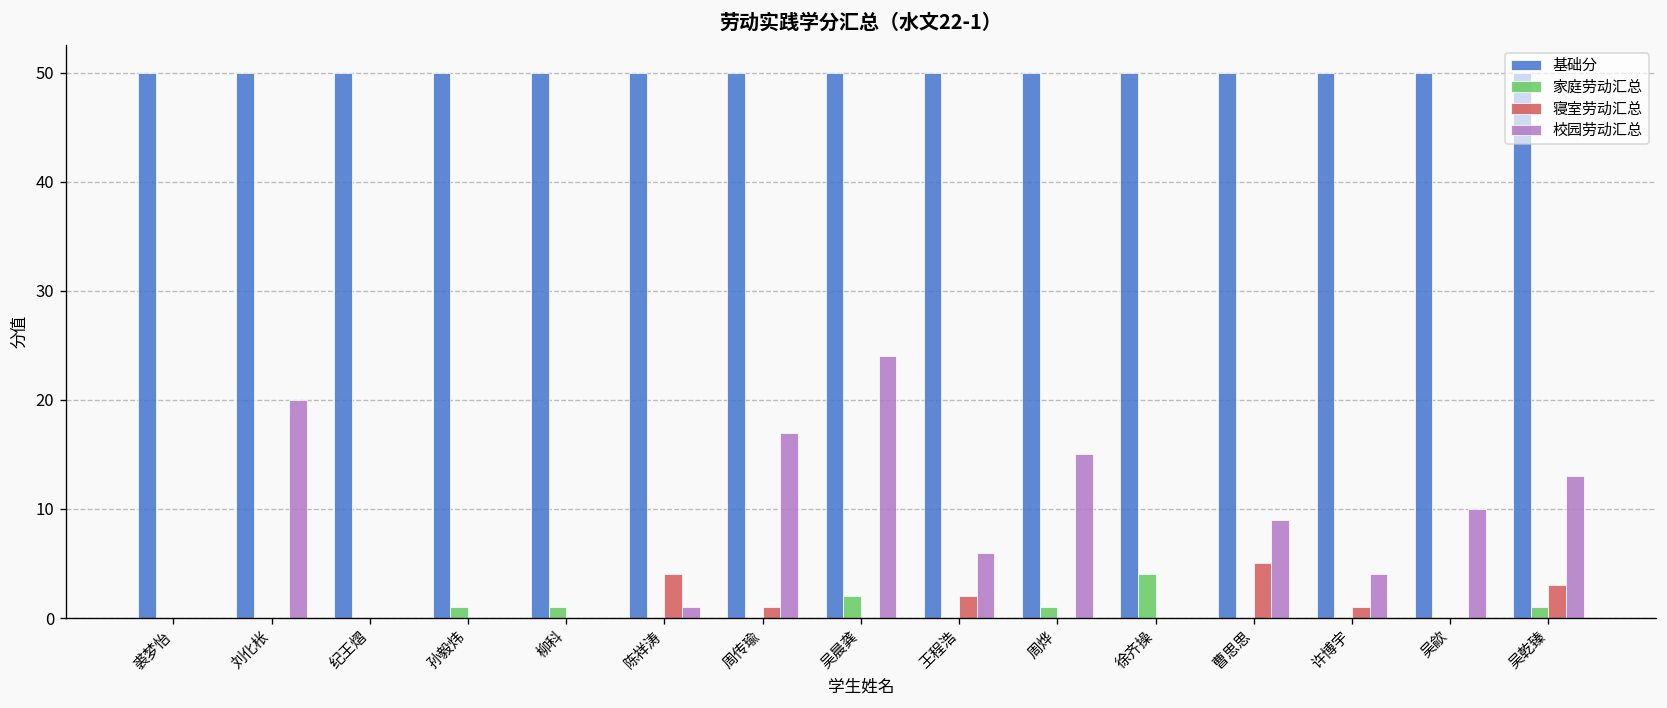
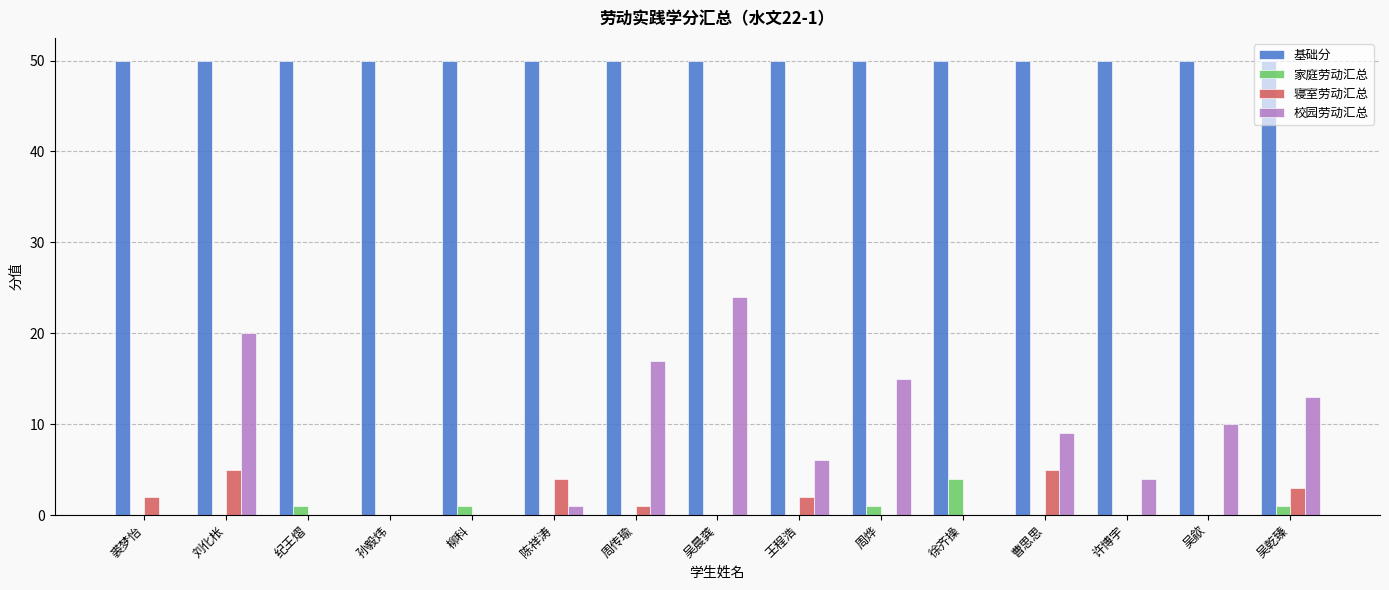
寝室劳动汇总, 裘梦怡: 0 -> 2
寝室劳动汇总, 刘化枨: 0 -> 5
家庭劳动汇总, 纪王熠: 0 -> 1
家庭劳动汇总, 孙毅炜: 1 -> 0
家庭劳动汇总, 吴晨龚: 2 -> 0
寝室劳动汇总, 许博宇: 1 -> 0
